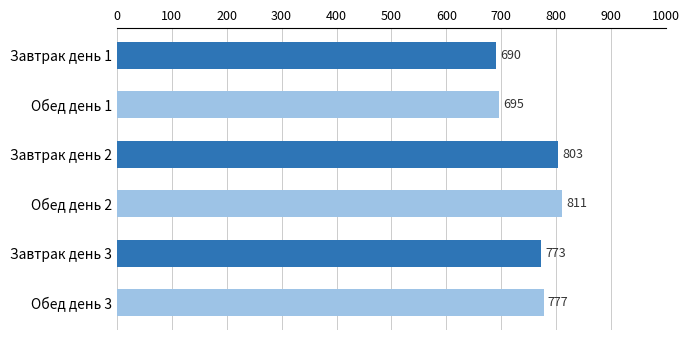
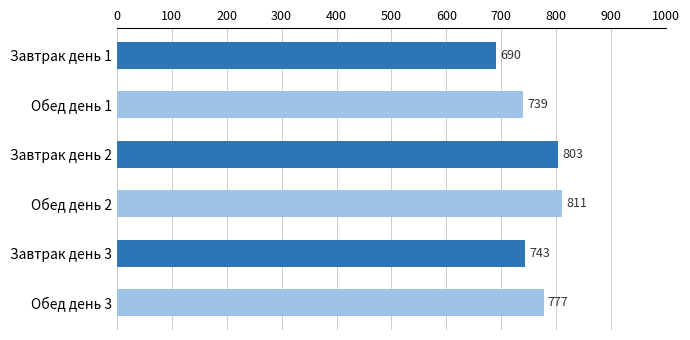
Обед день 1: 695 -> 739
Завтрак день 3: 773 -> 743
